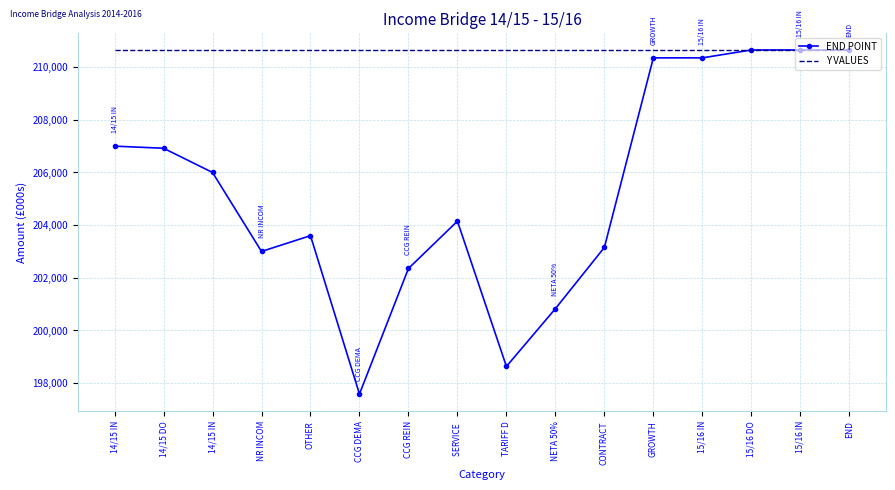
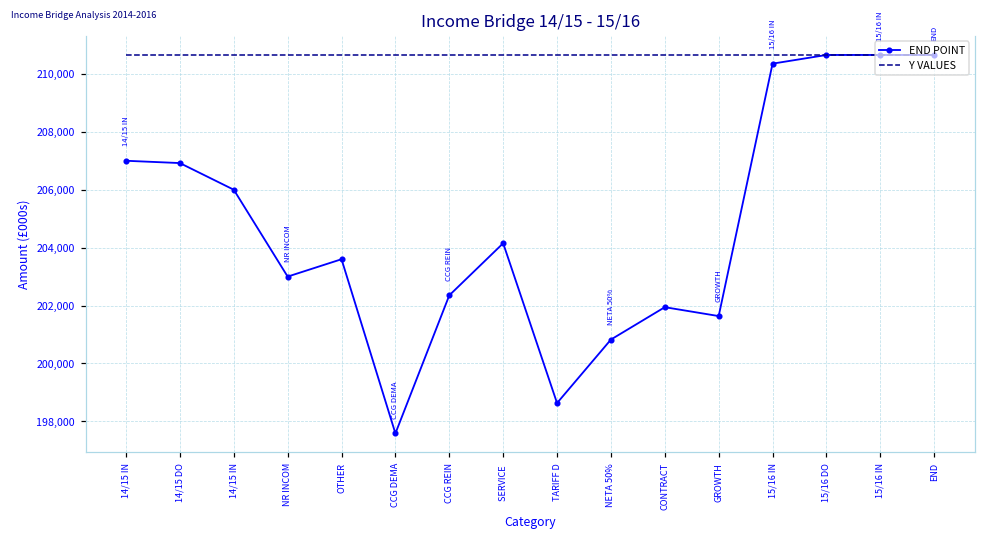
END POINT, CONTRACT: 203,200 -> 201,900
END POINT, GROWTH: 210,400 -> 201,600
